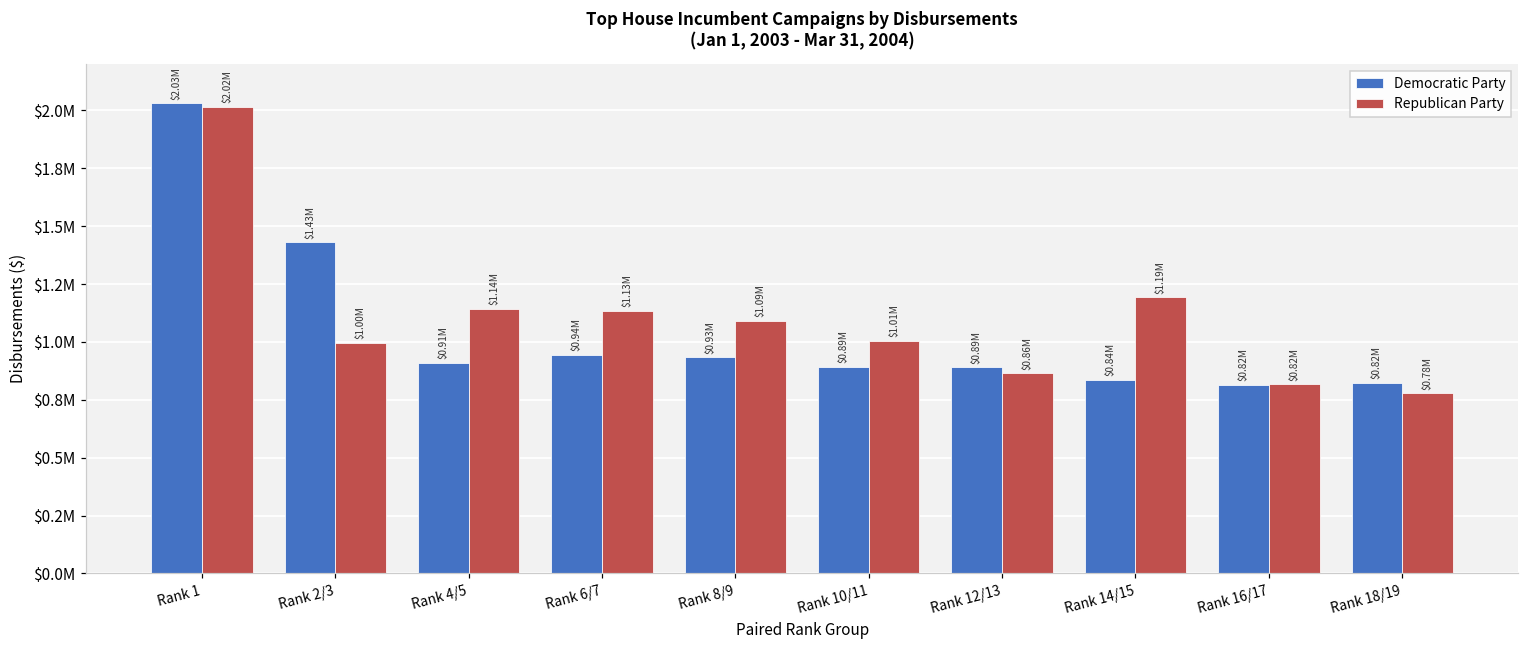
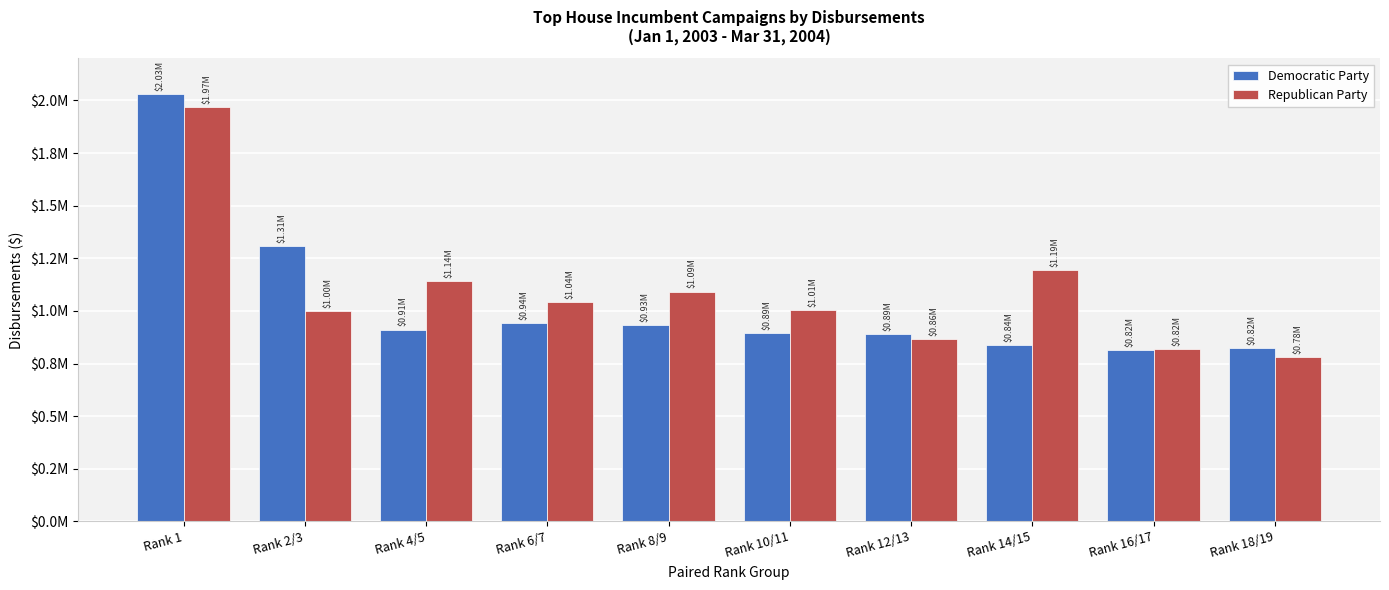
Republican Party, Rank 1: $2.02M -> $1.97M
Democratic Party, Rank 2/3: $1.43M -> $1.31M
Republican Party, Rank 6/7: $1.13M -> $1.04M
